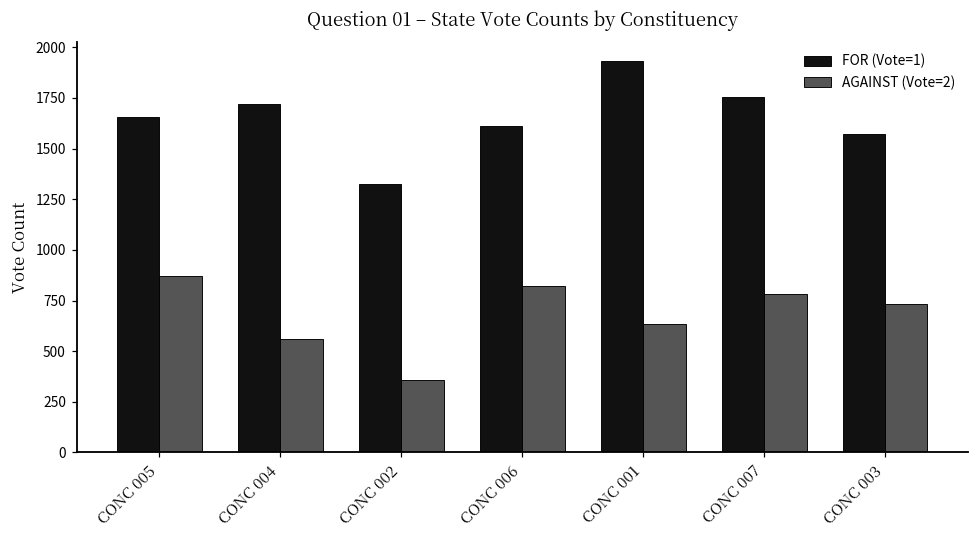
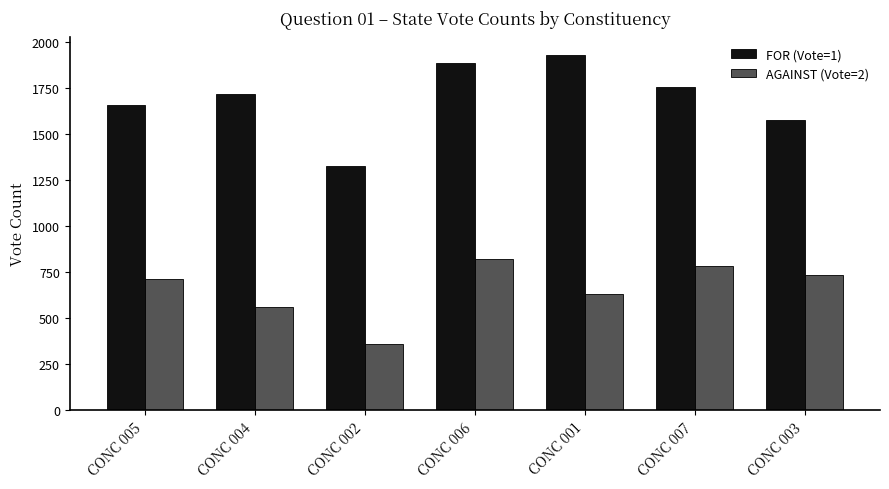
AGAINST (Vote=2), CONC 005: 870 -> 710
FOR (Vote=1), CONC 006: 1610 -> 1890
